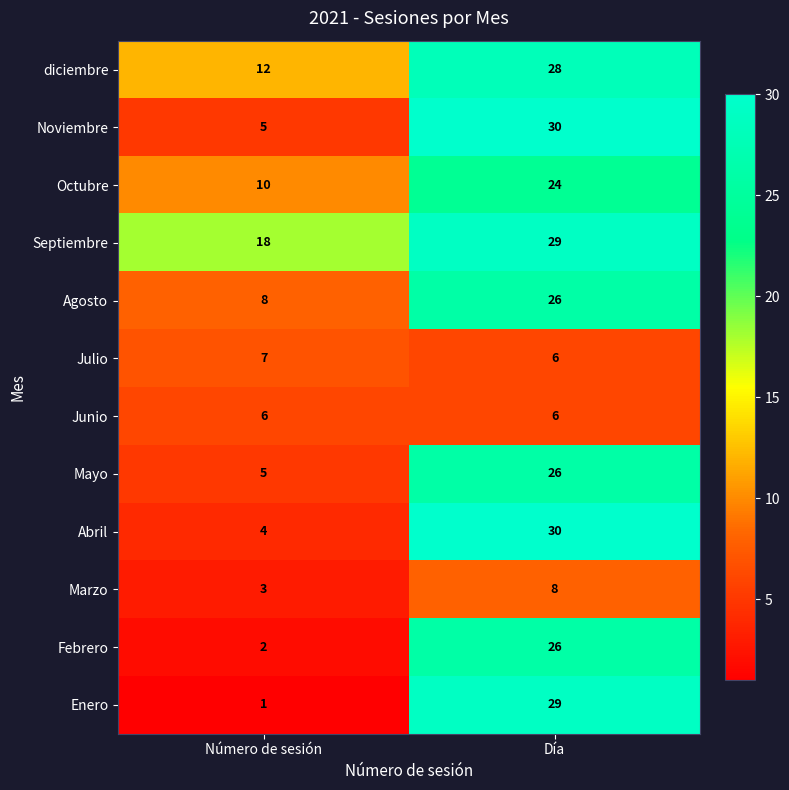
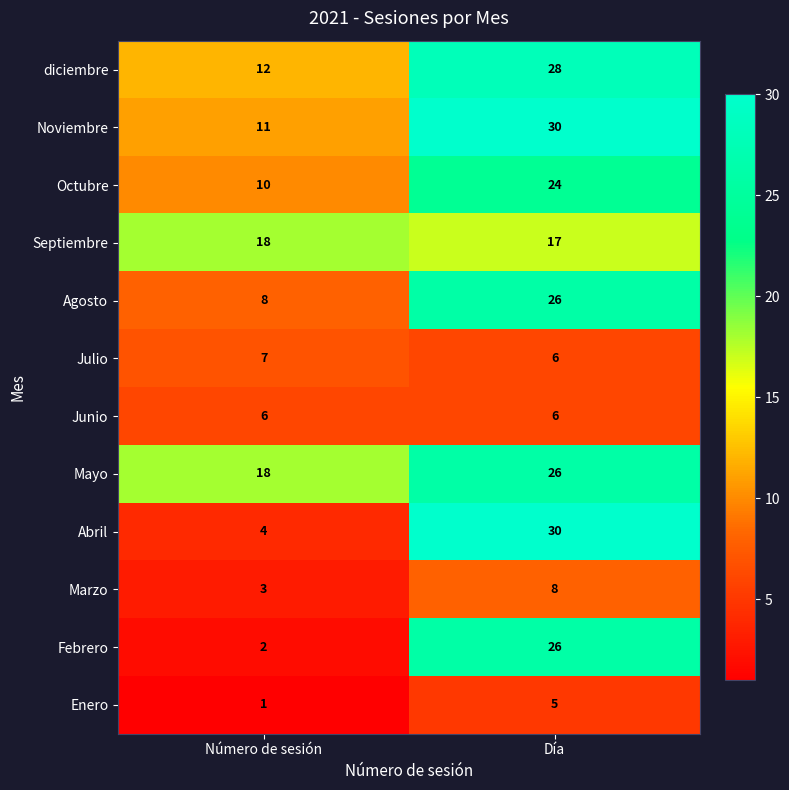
Noviembre, Número de sesión: 5 -> 11
Septiembre, Día: 29 -> 17
Mayo, Número de sesión: 5 -> 18
Enero, Día: 29 -> 5
